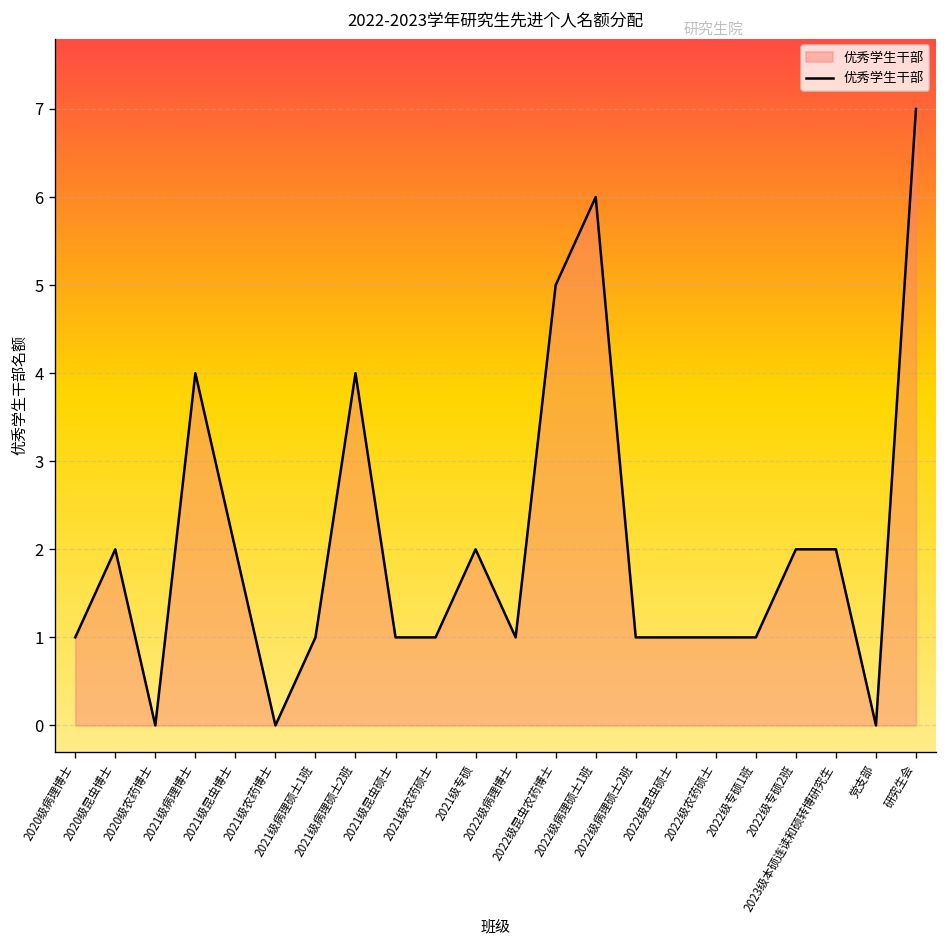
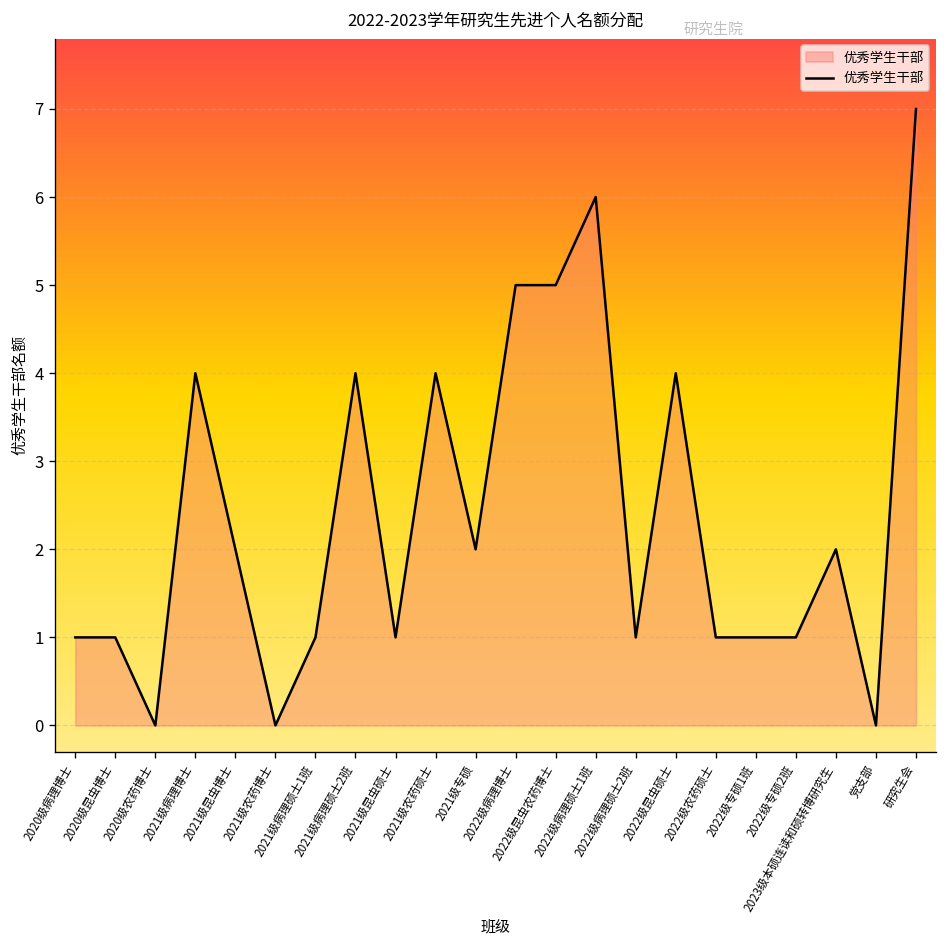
2020级昆虫博士: 2 -> 1
2021级农药硕士: 1 -> 4
2022级病理博士: 1 -> 5
2022级昆虫硕士: 1 -> 4
2022级专硕2班: 2 -> 1
